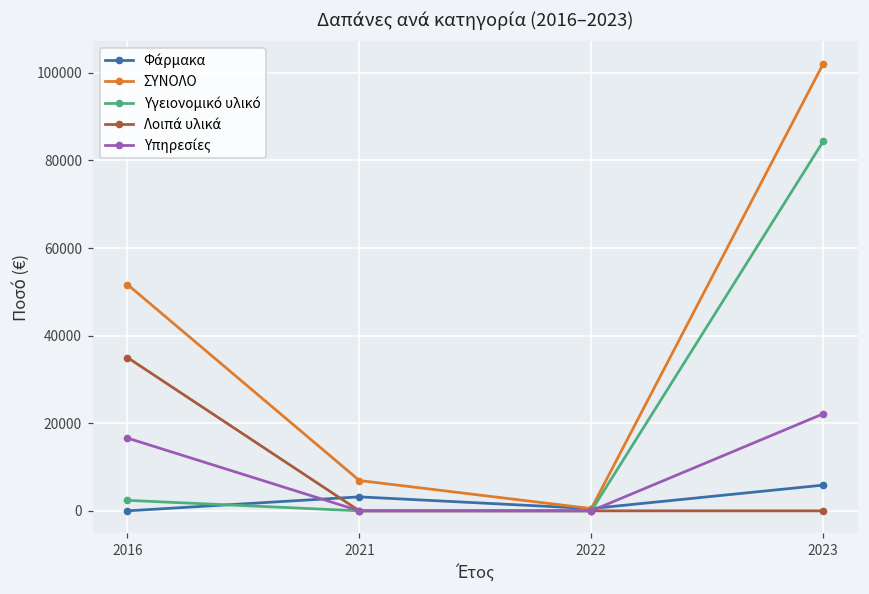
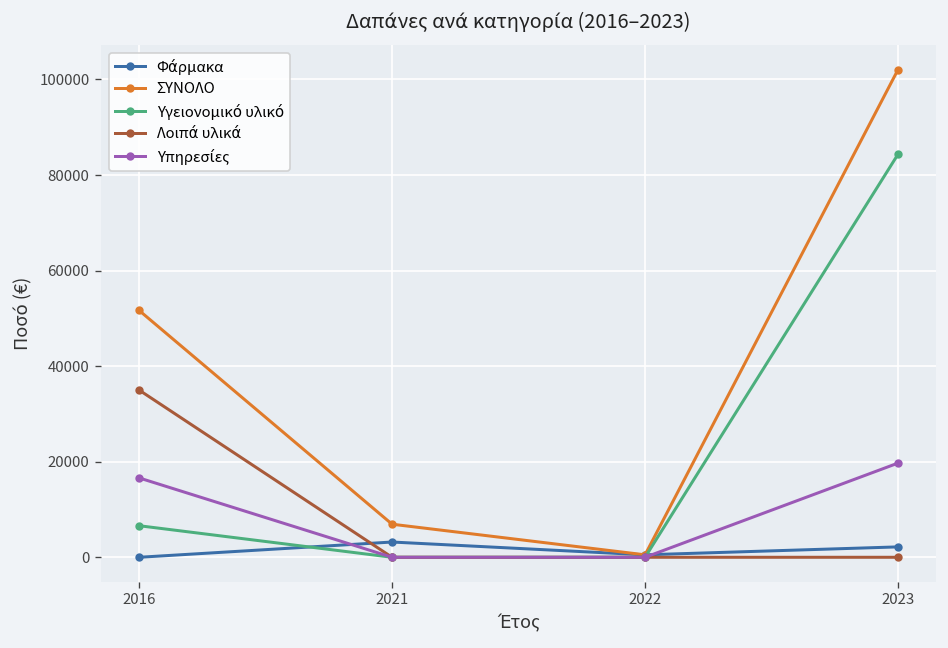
Υγειονομικό υλικό, 2016: 2000 -> 7000
Φάρμακα, 2023: 6000 -> 2000
Υπηρεσίες, 2023: 22000 -> 20000
